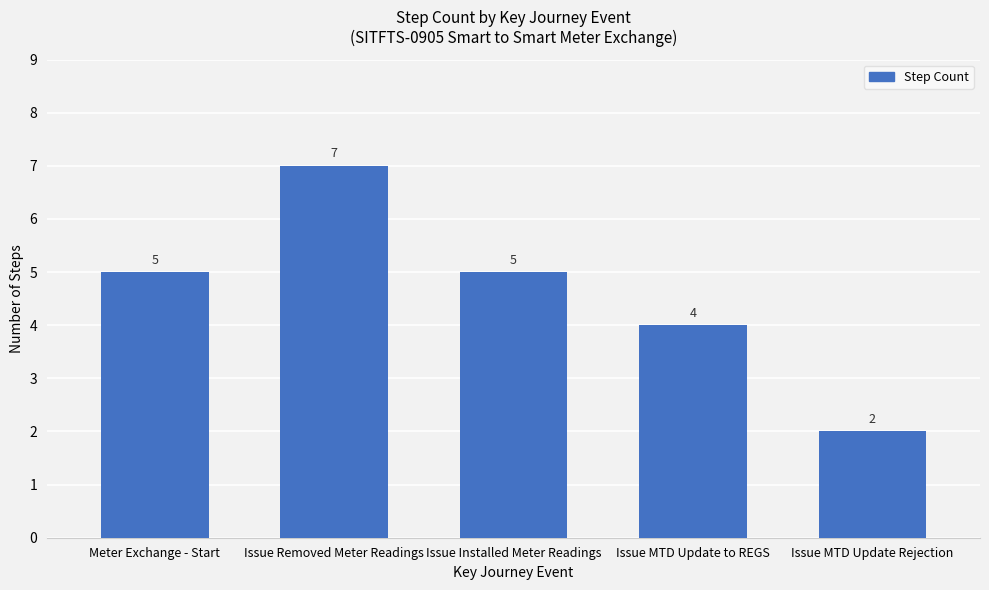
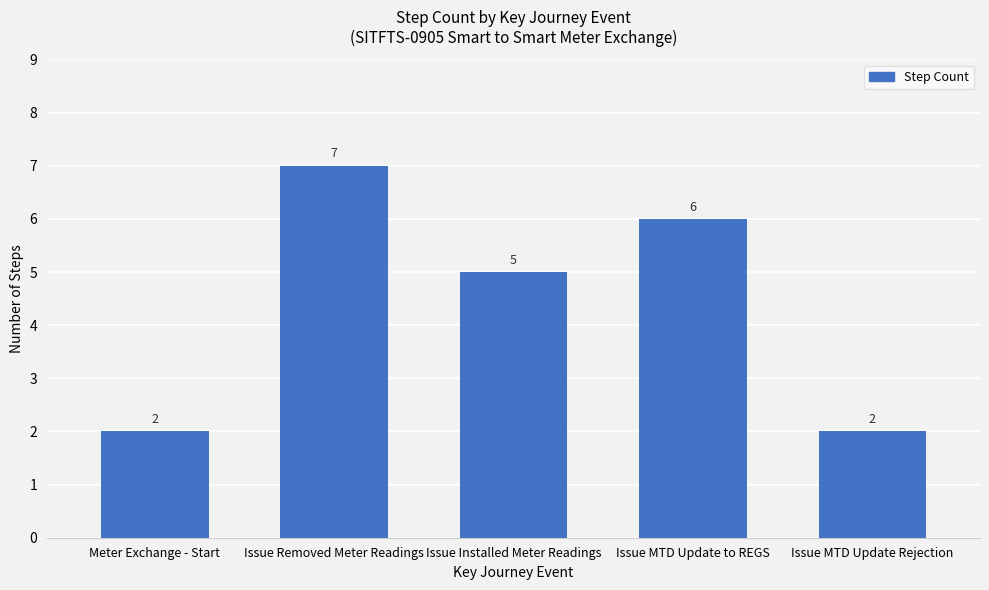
Meter Exchange - Start: 5 -> 2
Issue MTD Update to REGS: 4 -> 6
